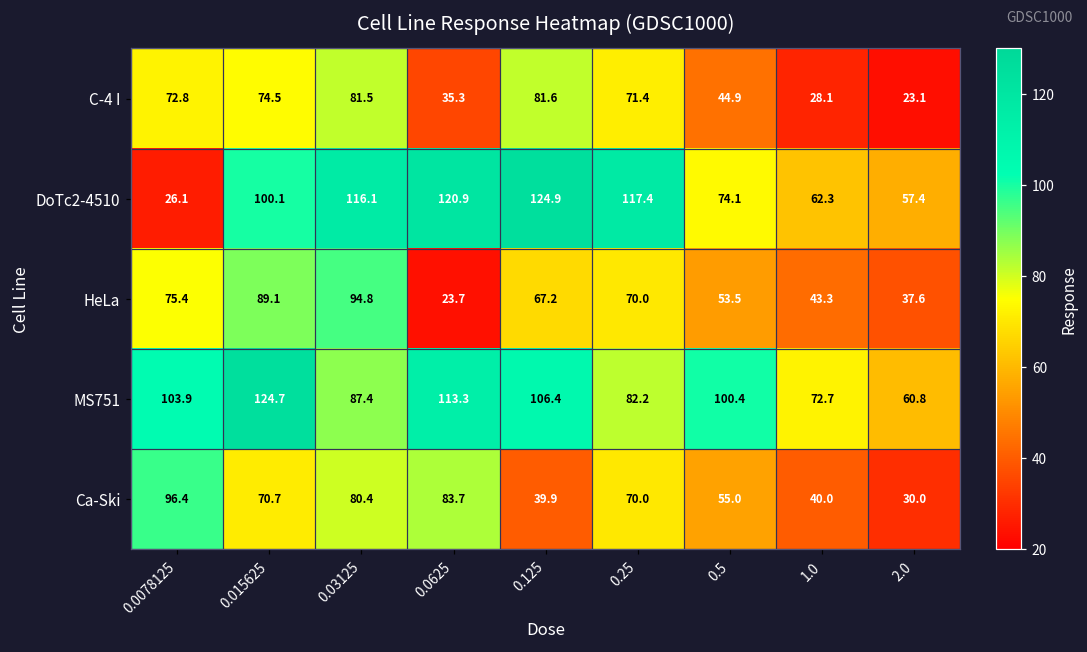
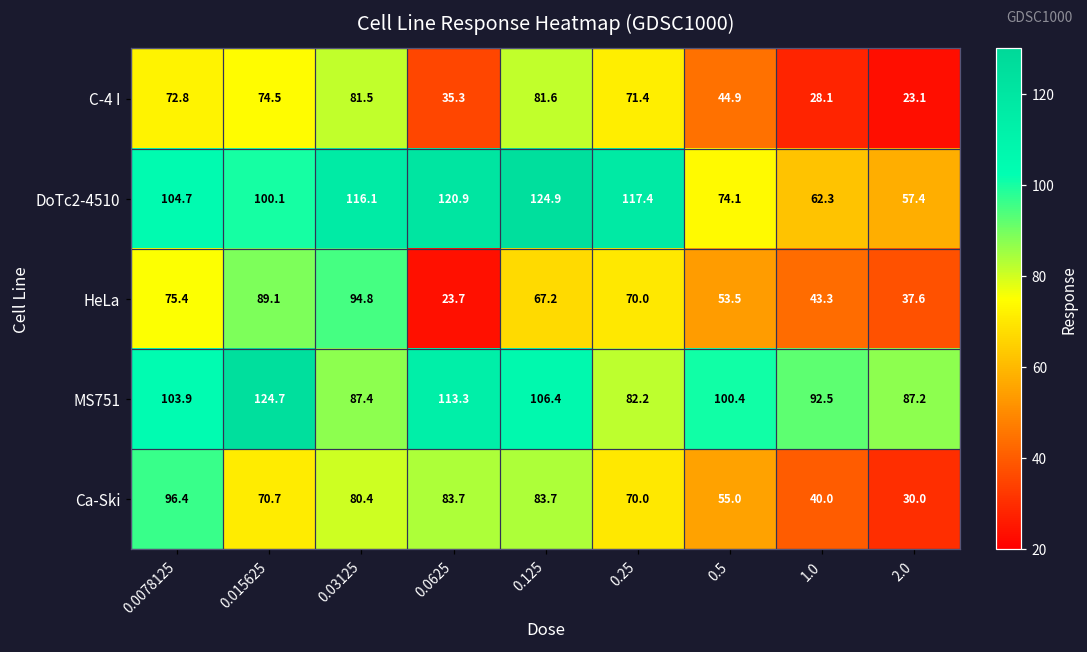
DoTc2-4510, 0.0078125: 26.1 -> 104.7
MS751, 1.0: 72.7 -> 92.5
MS751, 2.0: 60.8 -> 87.2
Ca-Ski, 0.125: 39.9 -> 83.7
